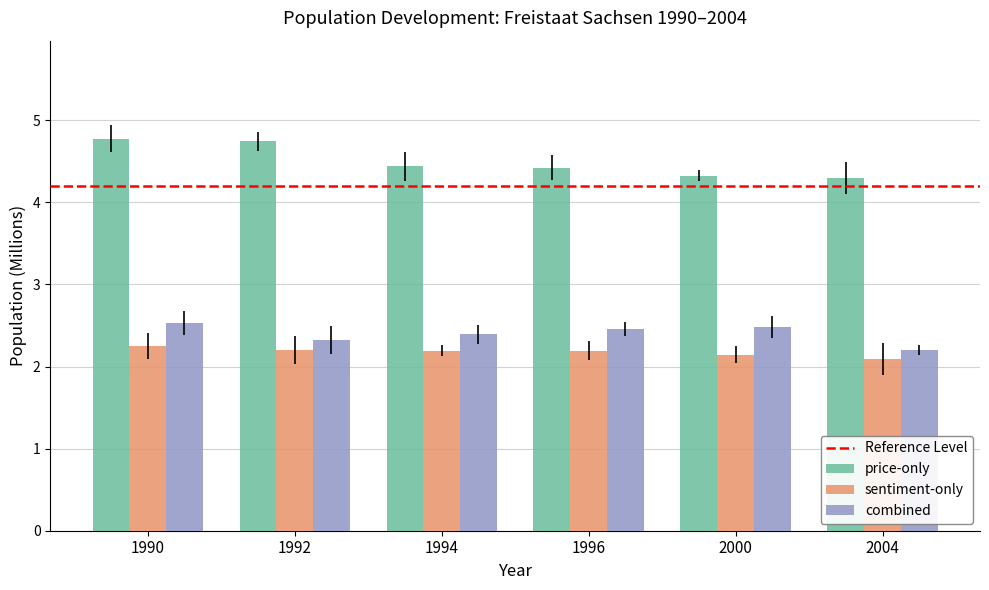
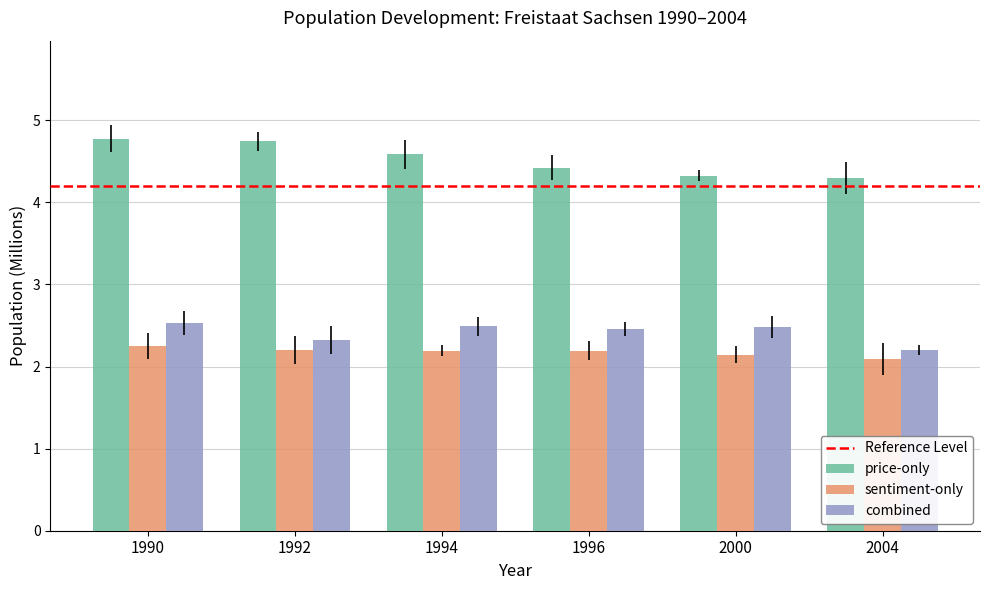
price-only, 1994: 4.4 -> 4.6
combined, 1994: 2.4 -> 2.5
